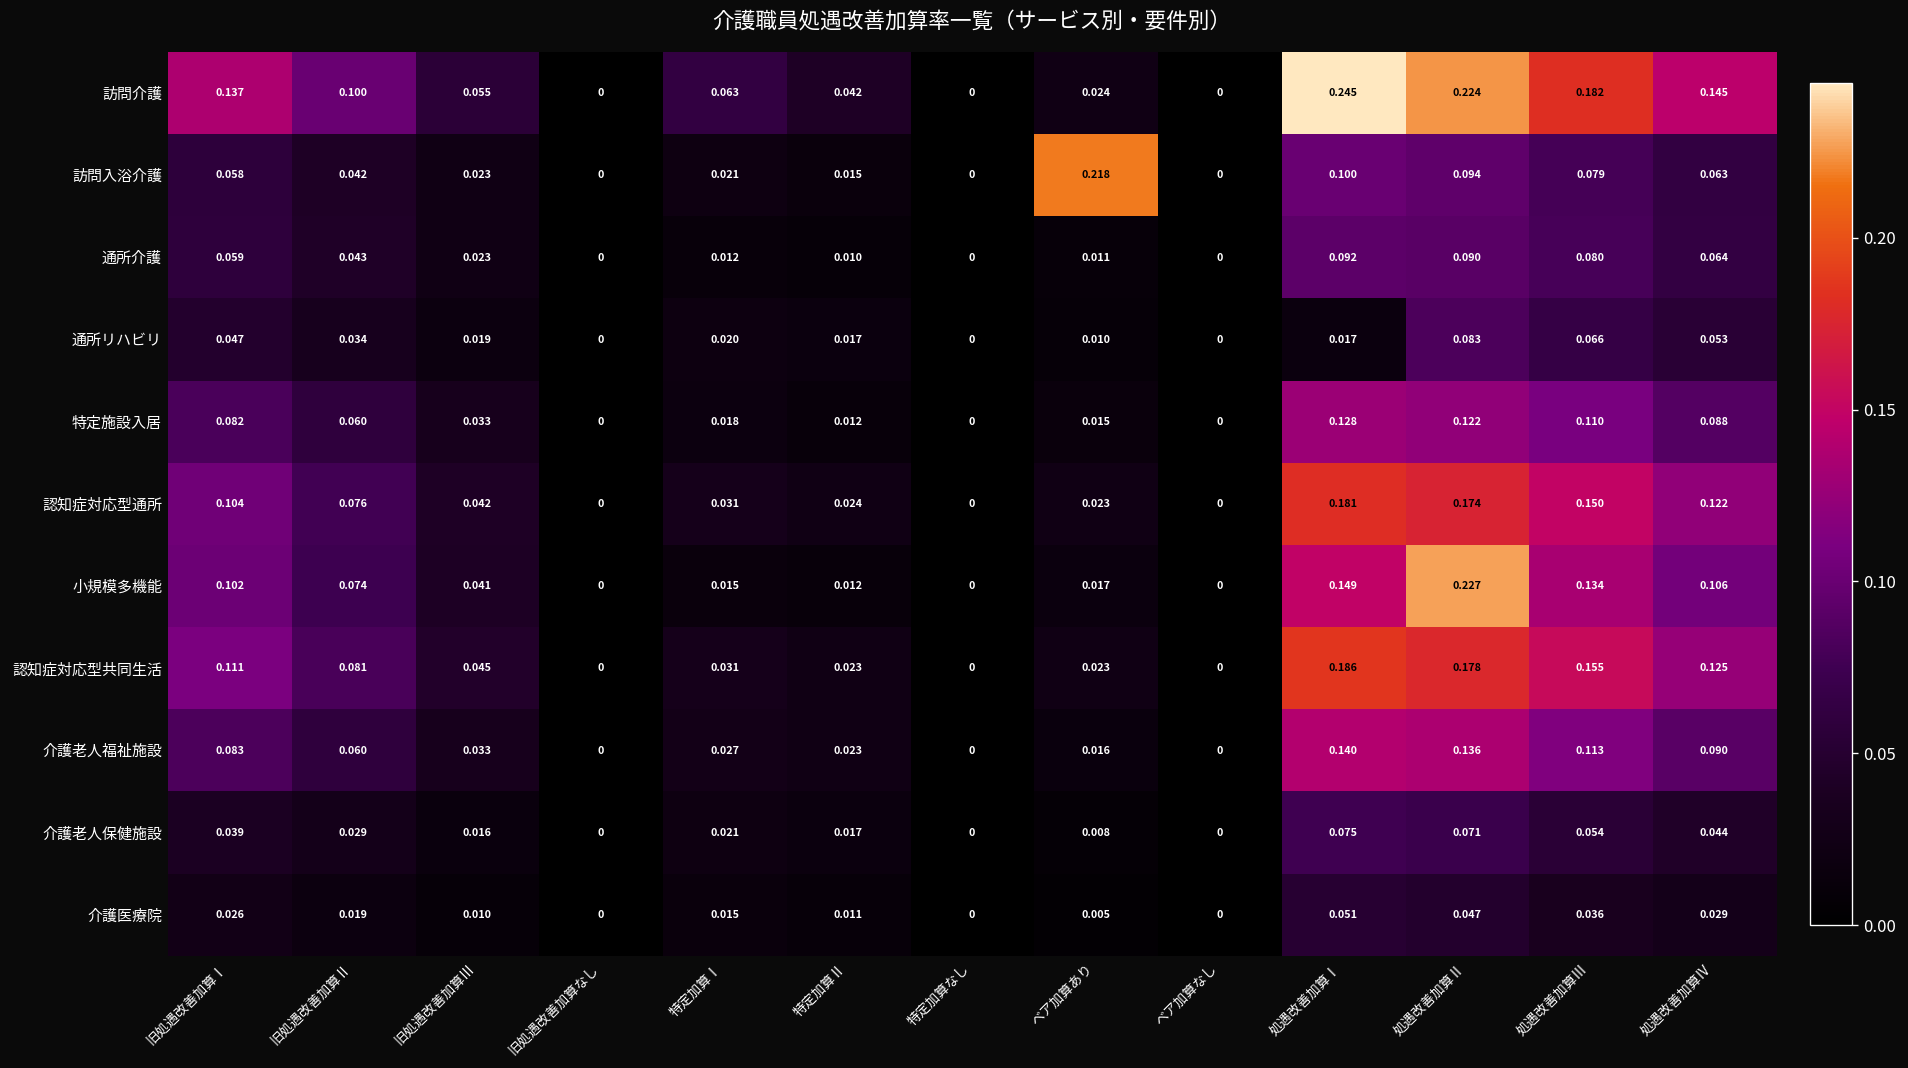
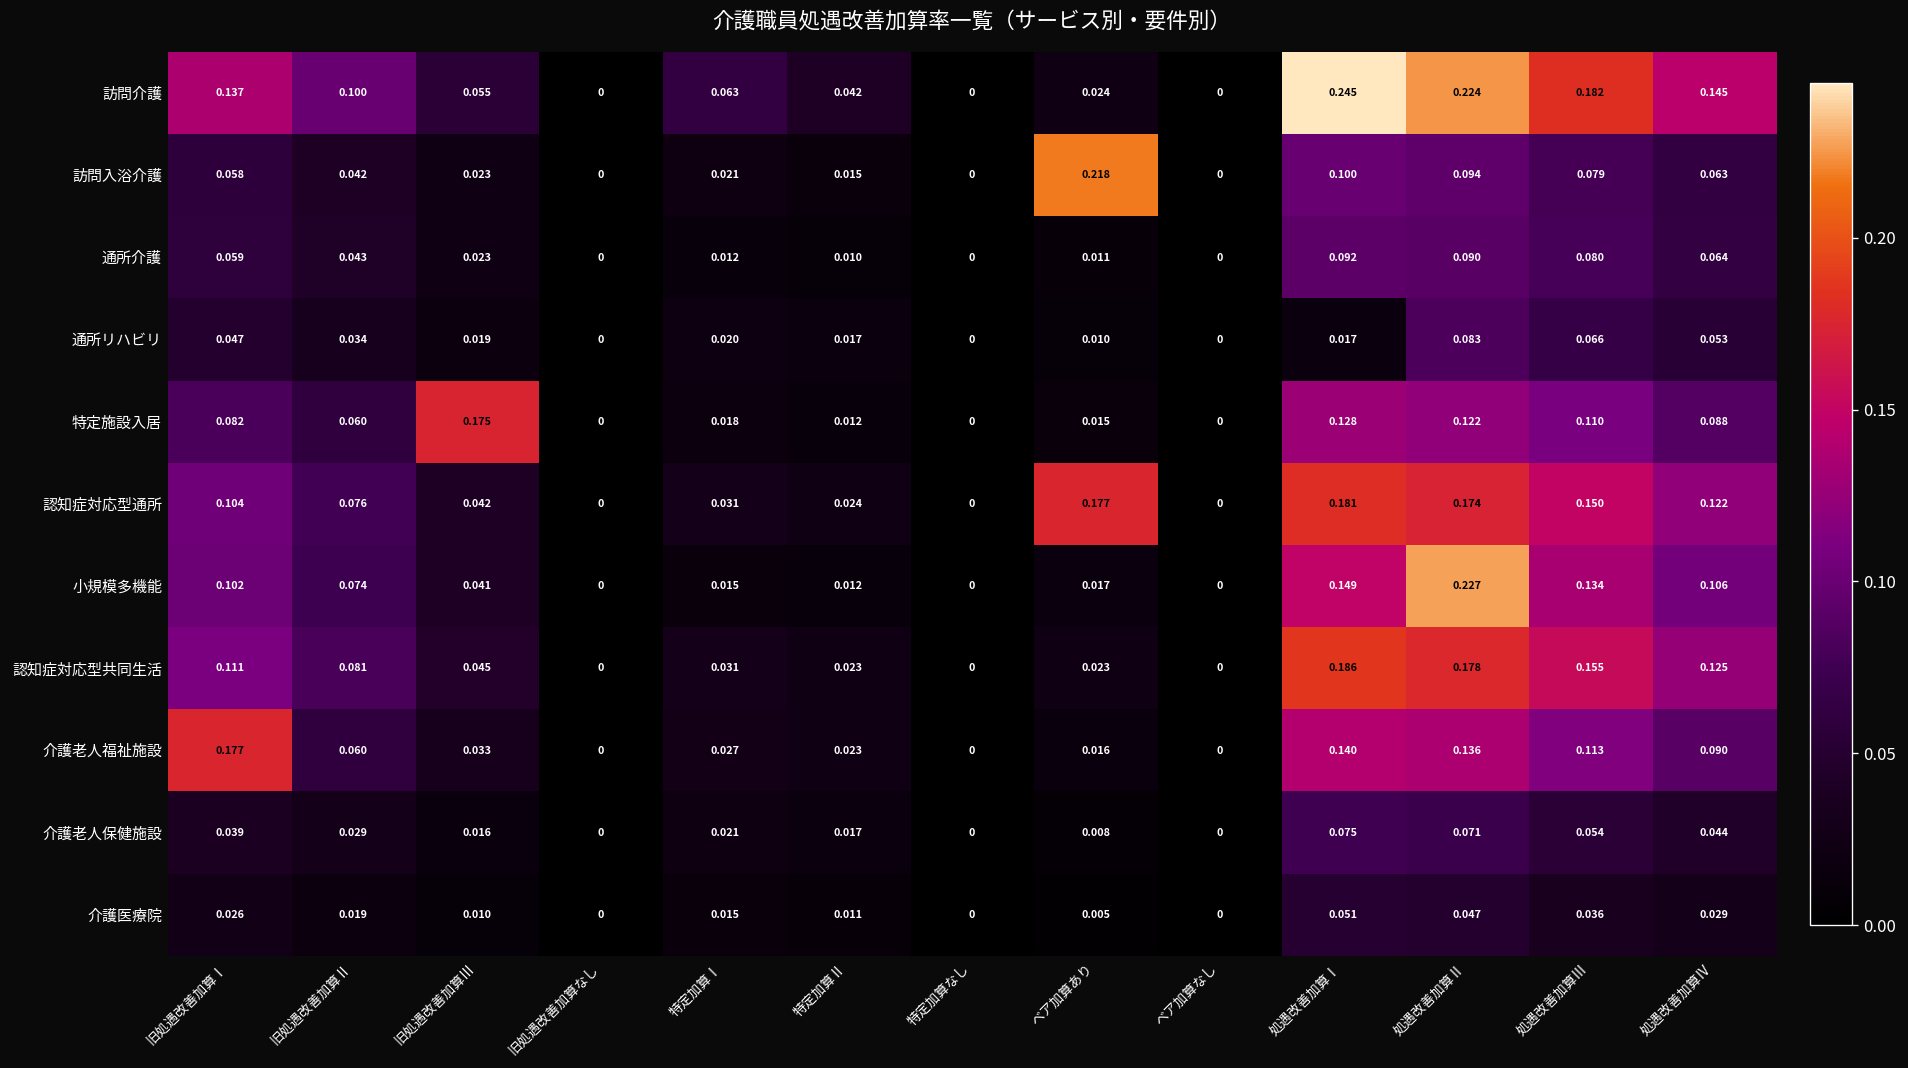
特定施設入居, 旧処遇改善加算Ⅲ: 0.033 -> 0.175
認知症対応型通所, ベア加算あり: 0.023 -> 0.177
介護老人福祉施設, 旧処遇改善加算Ⅰ: 0.083 -> 0.177
